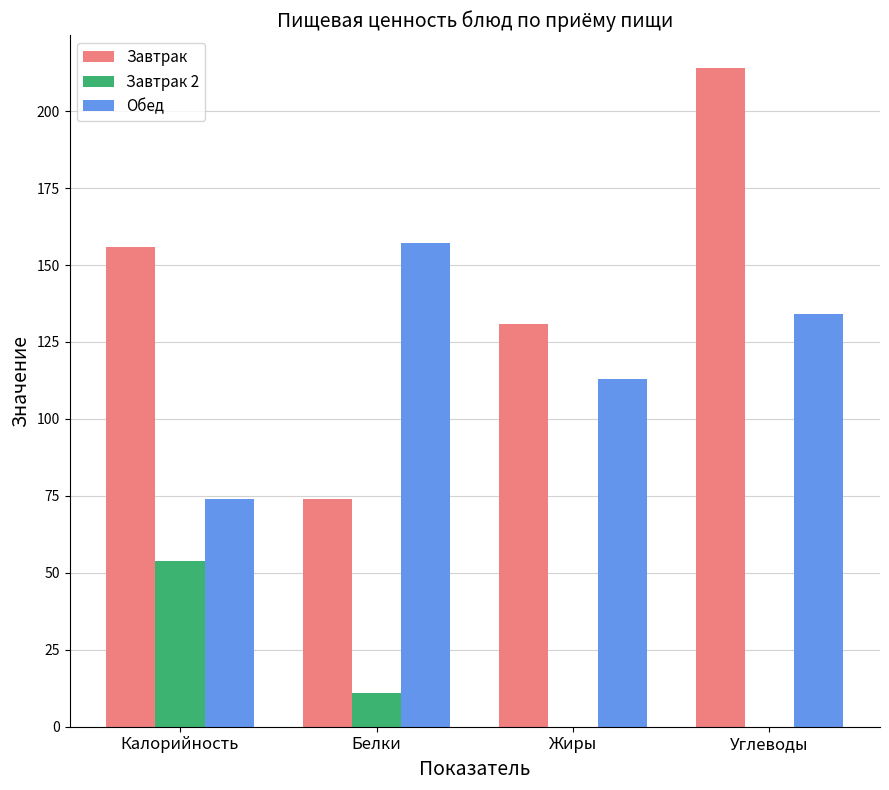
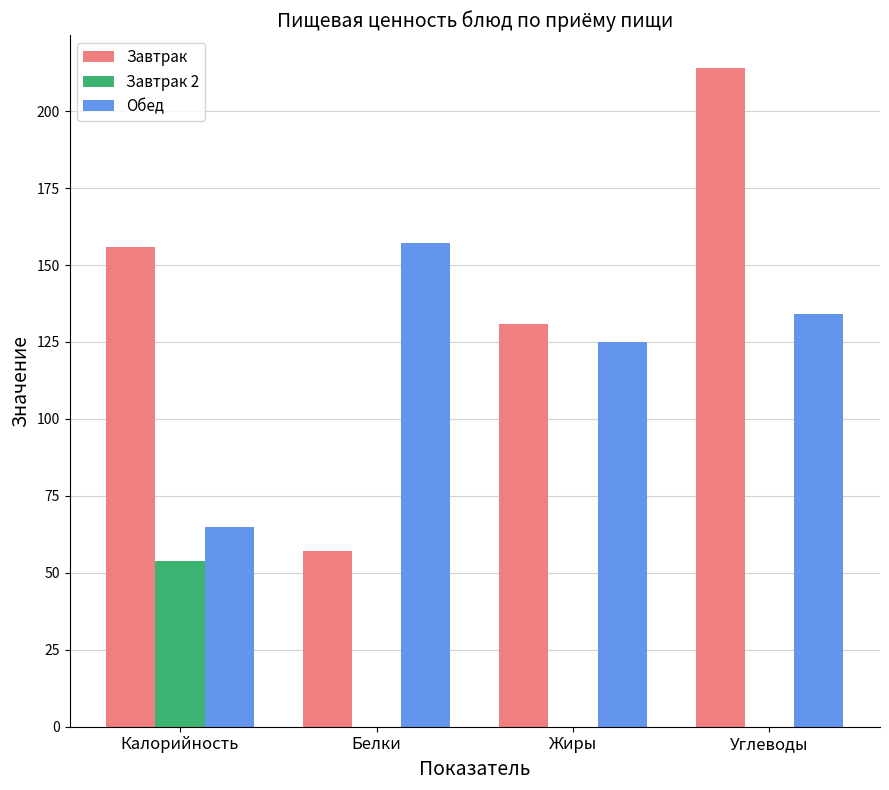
Обед, Калорийность: 74 -> 65
Завтрак, Белки: 74 -> 57
Завтрак 2, Белки: 11 -> 0
Обед, Жиры: 113 -> 125
